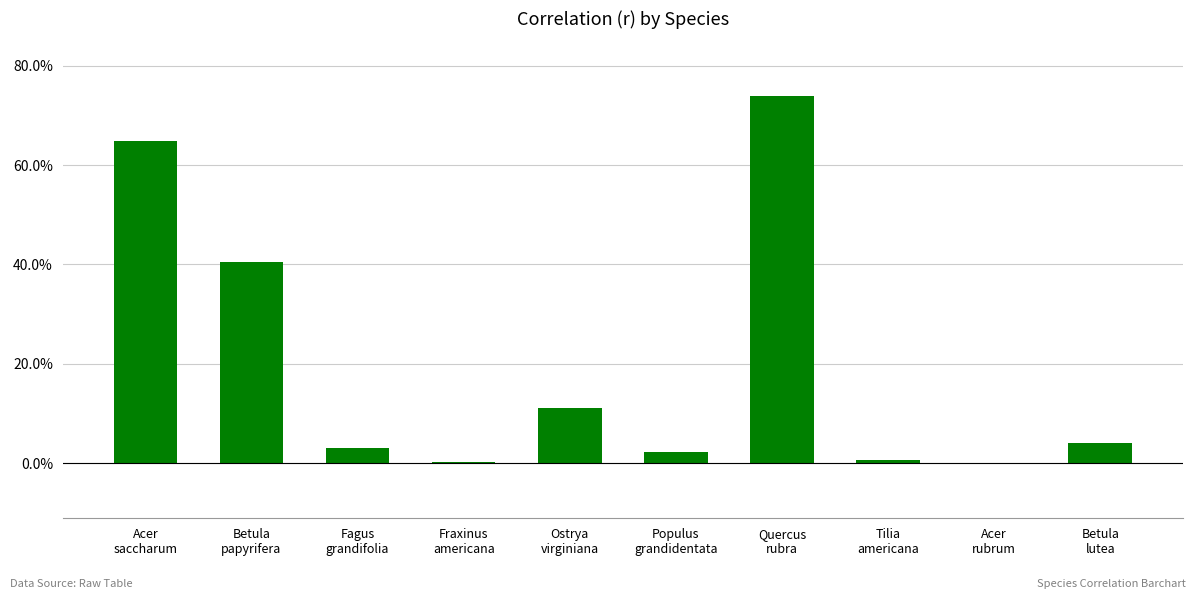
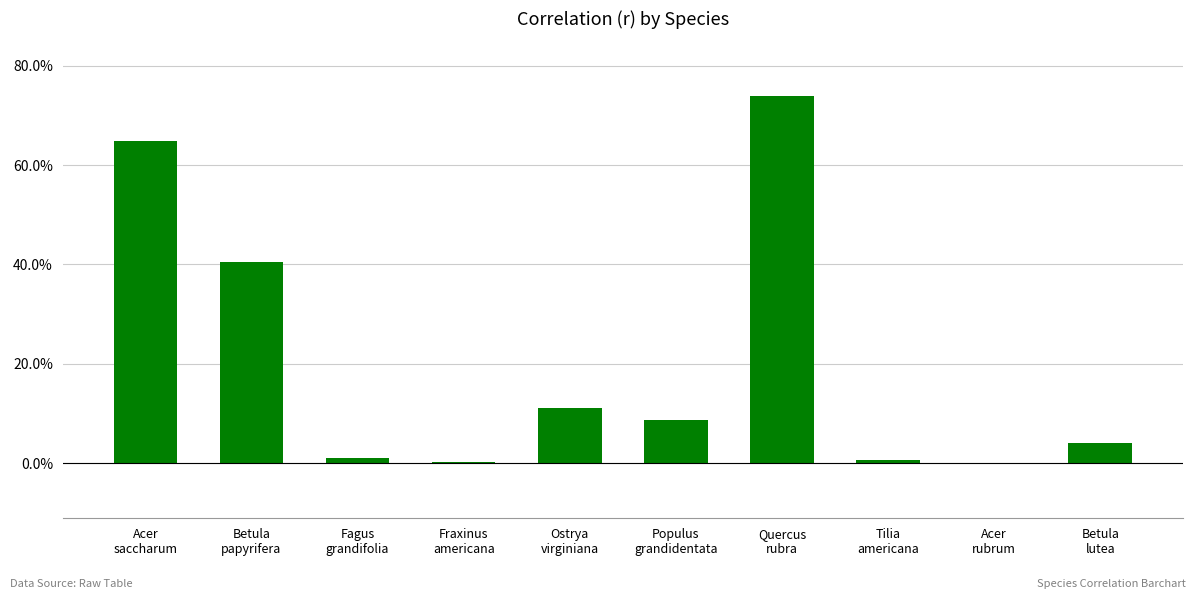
Fagus grandifolia: 3% -> 1%
Populus grandidentata: 2% -> 9%
